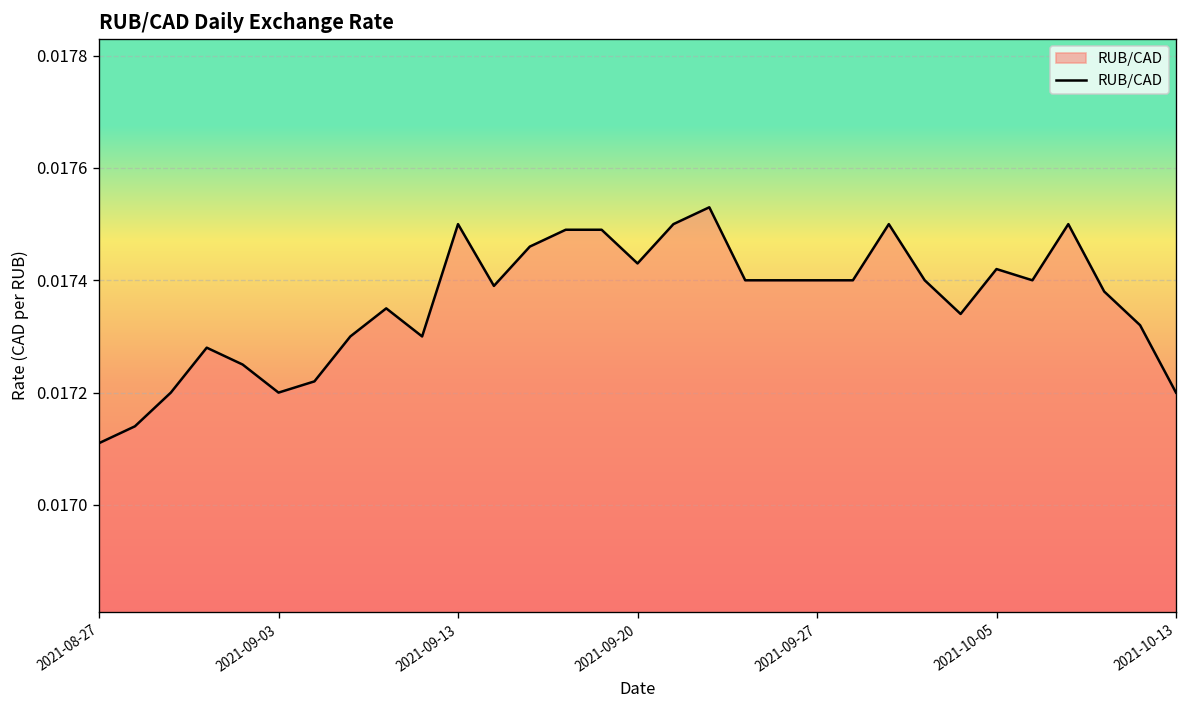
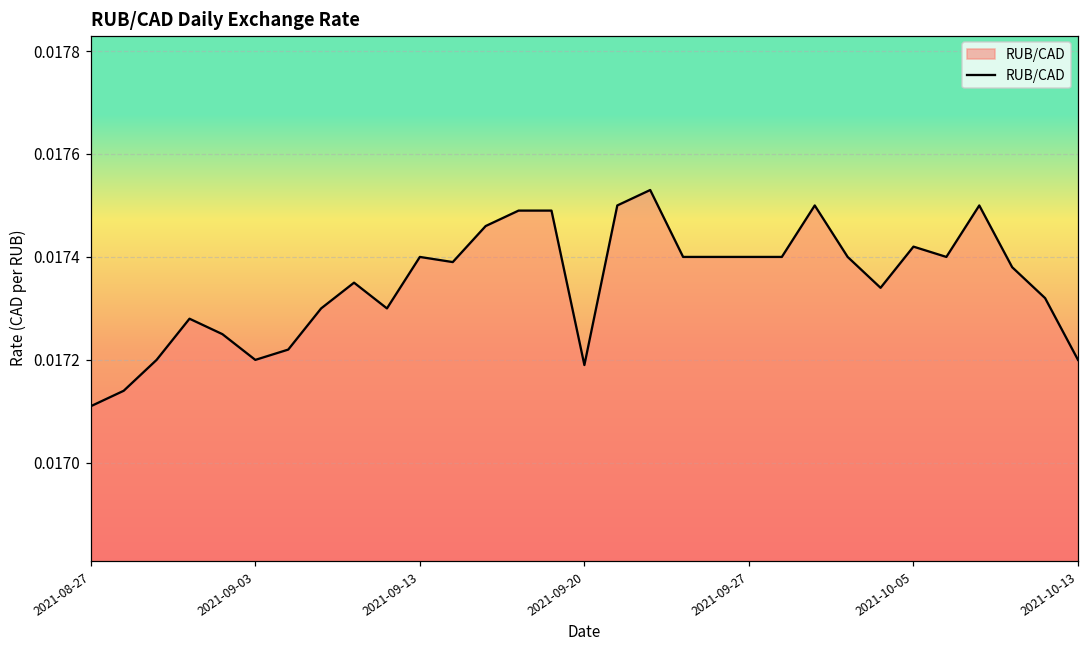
2021-09-13: 0.0175 -> 0.0174
2021-09-20: 0.01743 -> 0.01719
